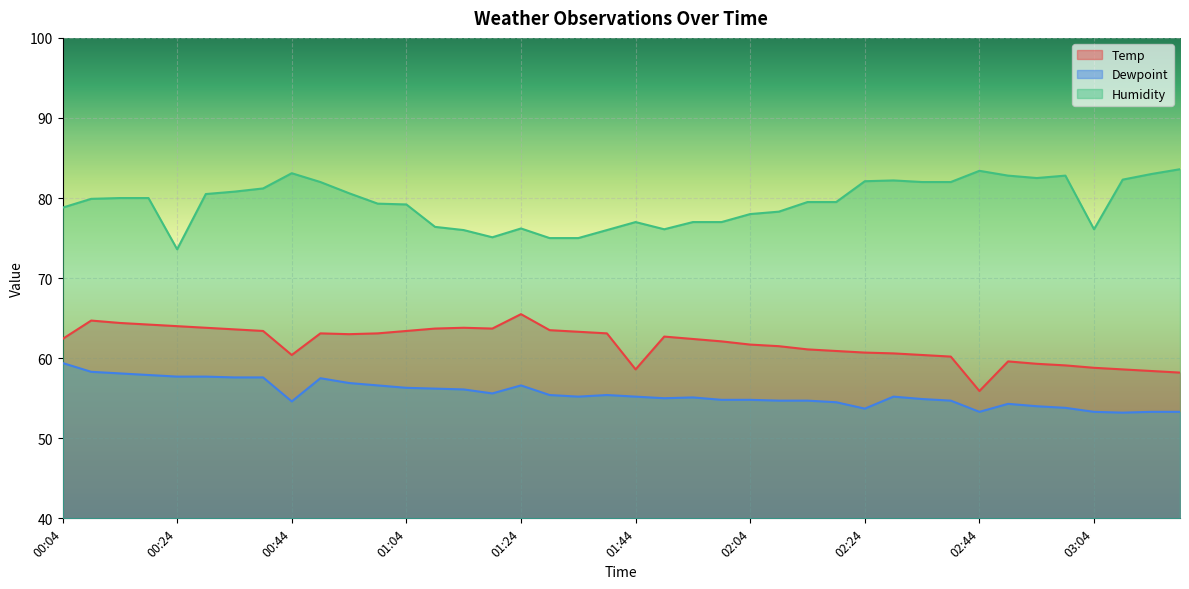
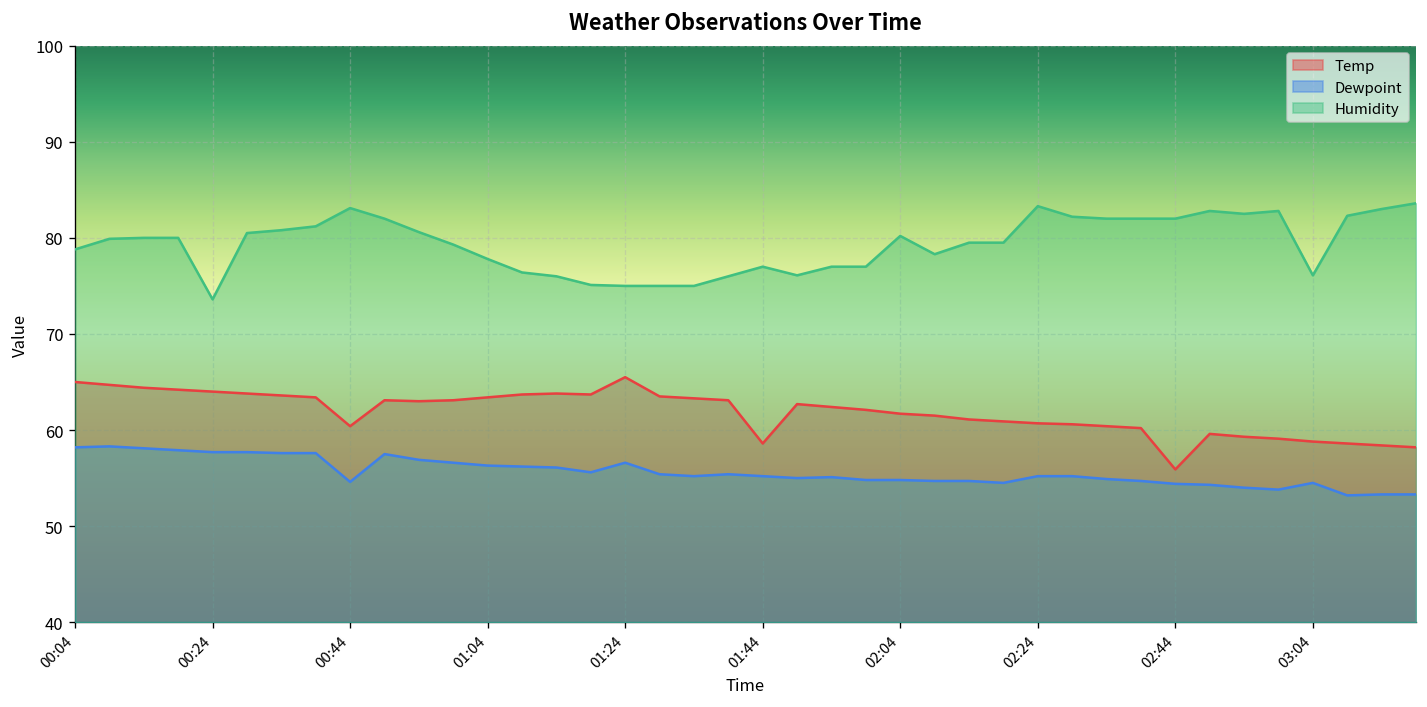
Temp, 00:04: 62 -> 65
Dewpoint, 00:04: 59 -> 58
Humidity, 01:04: 79 -> 78
Humidity, 01:24: 76 -> 75
Humidity, 02:04: 78 -> 80
Dewpoint, 02:24: 54 -> 55
Humidity, 02:24: 82 -> 83
Dewpoint, 02:44: 53 -> 54
Humidity, 02:44: 83 -> 82
Dewpoint, 03:04: 53 -> 55
